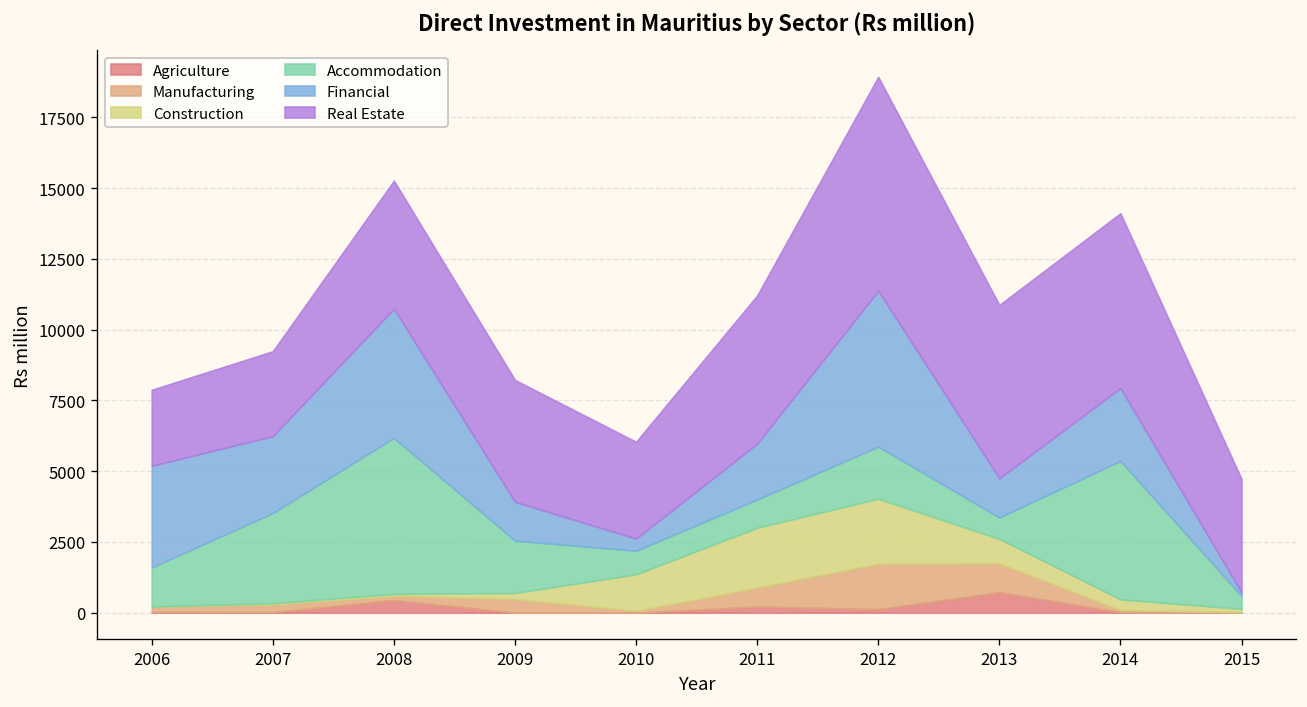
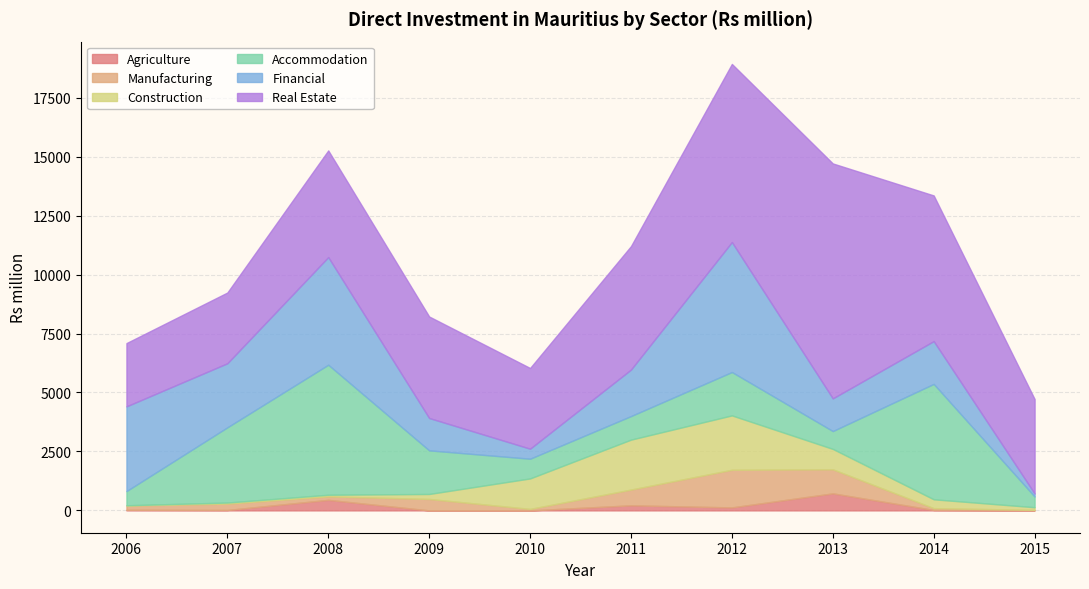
Accommodation, 2006: 1400 -> 600
Real Estate, 2013: 6100 -> 10000
Financial, 2014: 2600 -> 1800
